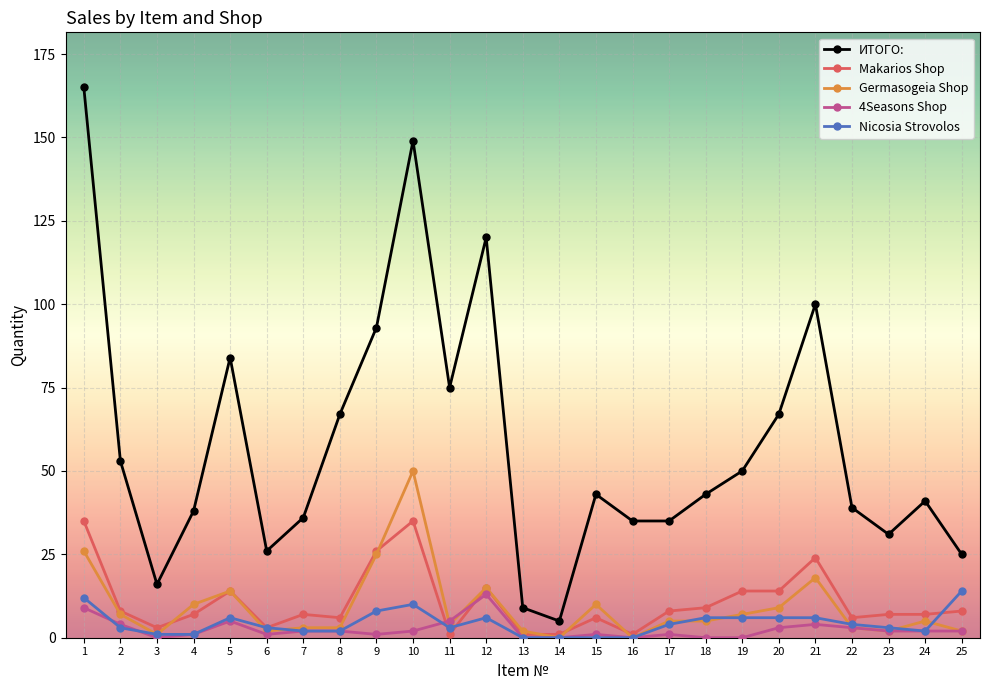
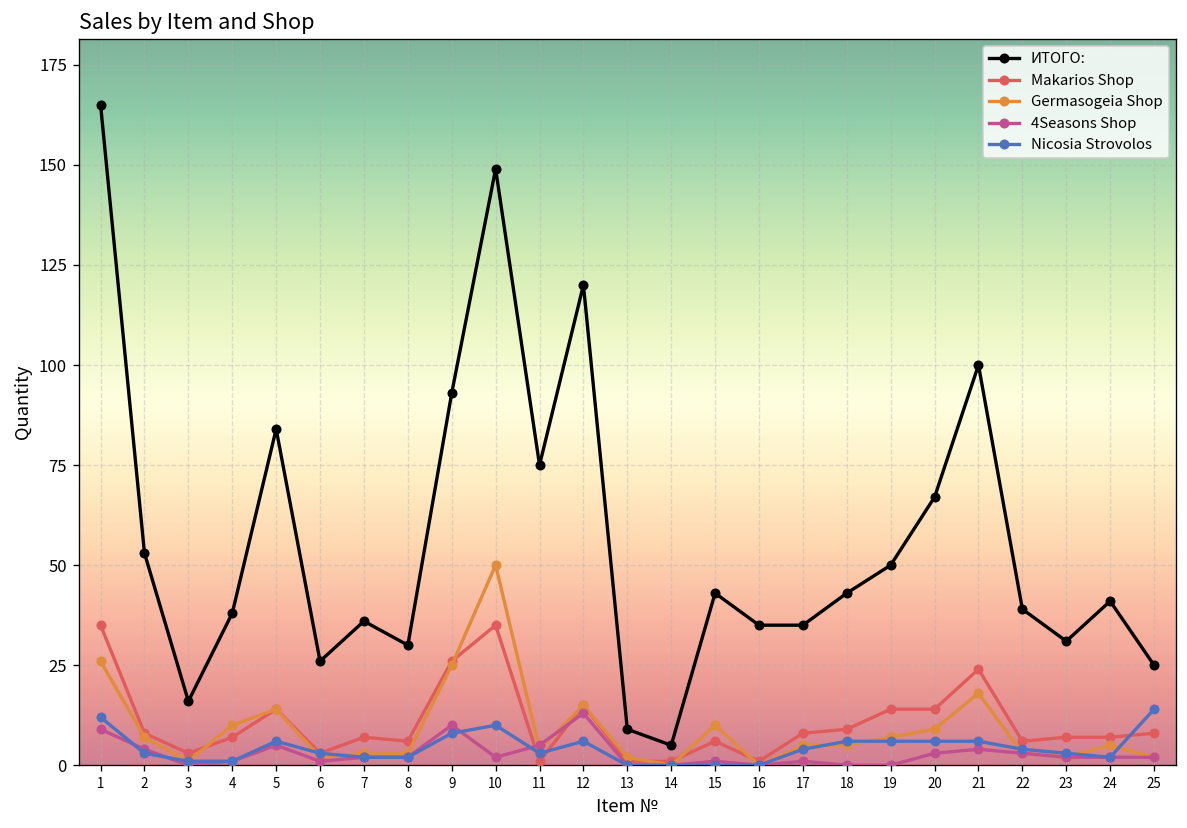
ИТОГО:, 8: 67 -> 30
4Seasons Shop, 9: 1 -> 10
